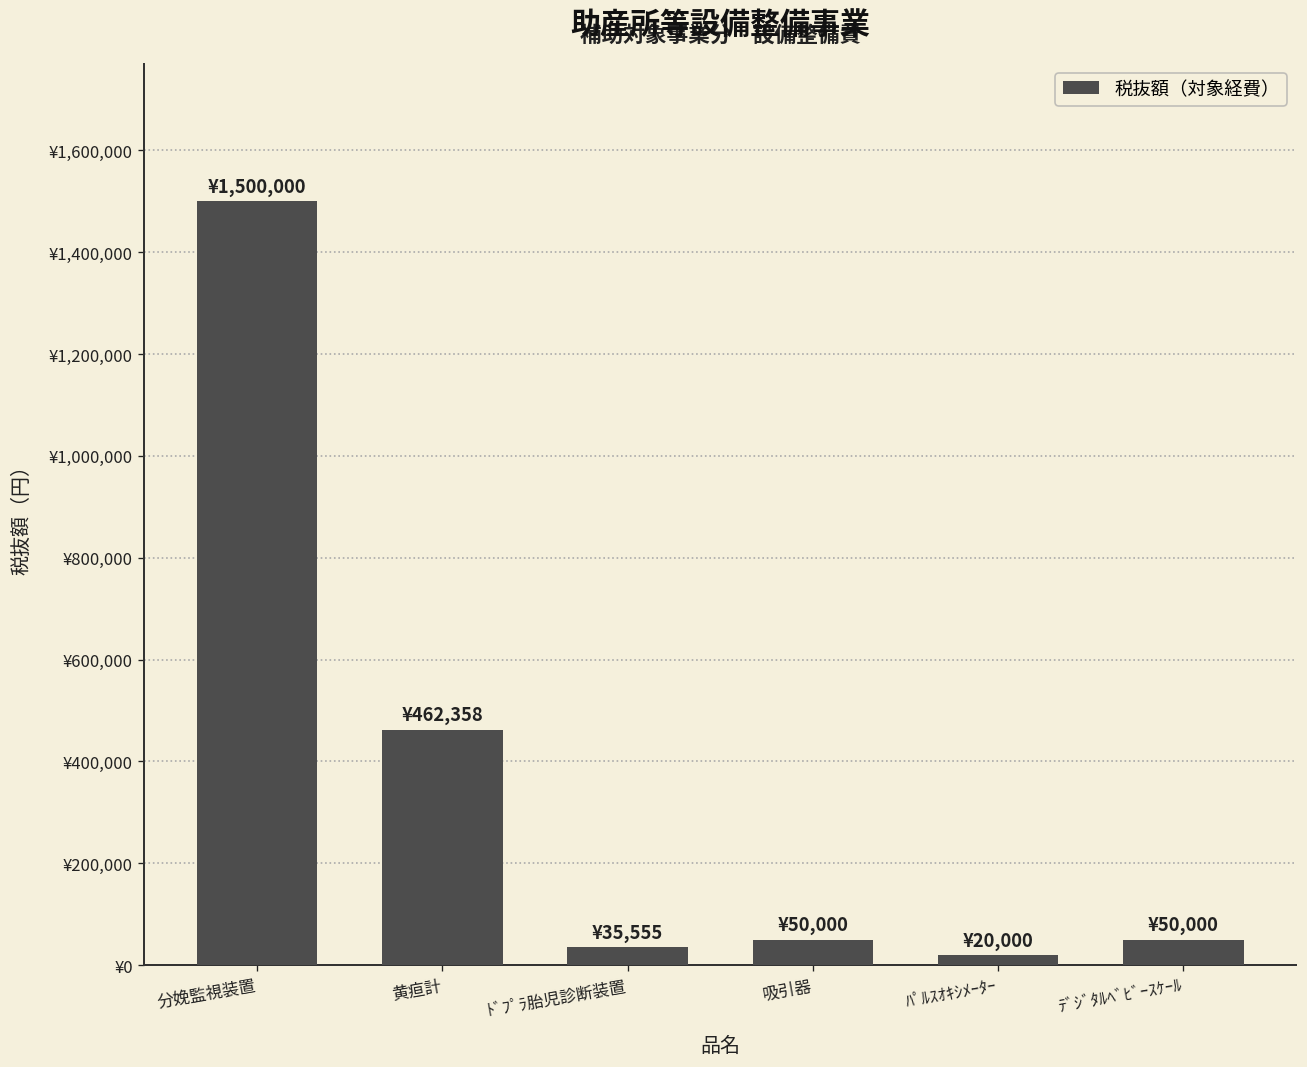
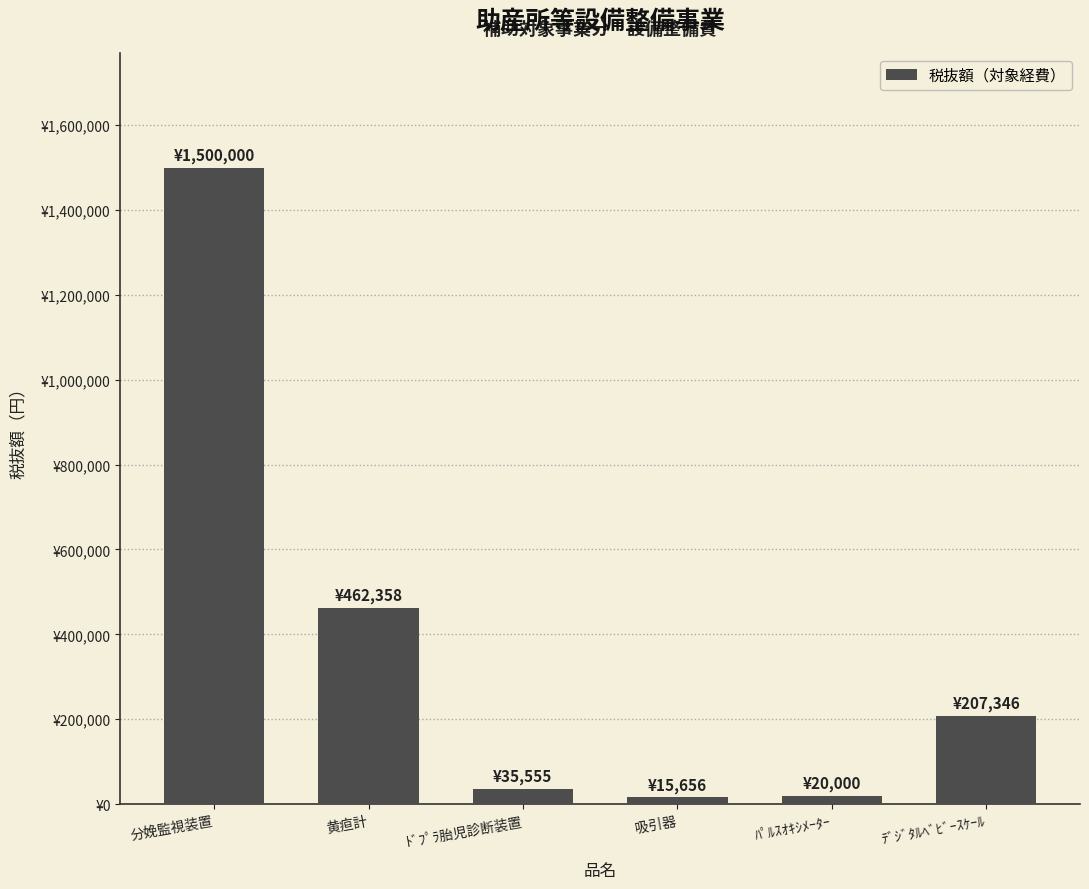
吸引器: ¥50,000 -> ¥15,656
ﾃﾞｼﾞﾀﾙﾍﾞﾋﾞｰｽｹｰﾙ: ¥50,000 -> ¥207,346
